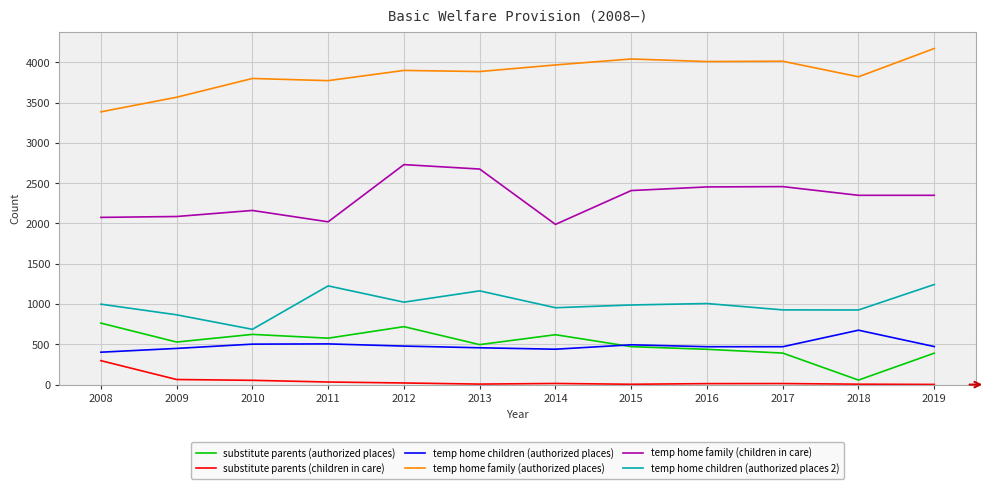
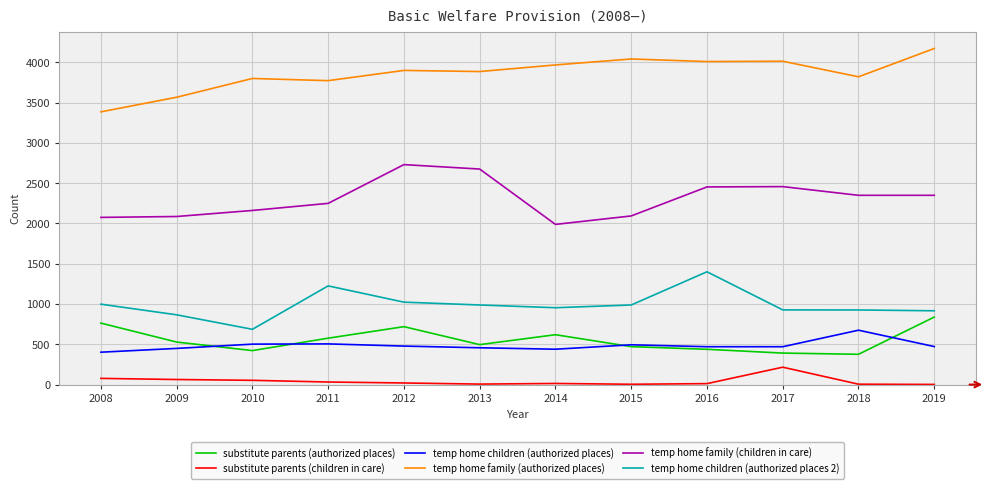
substitute parents (children in care), 2008: 300 -> 100
substitute parents (authorized places), 2010: 600 -> 400
temp home family (children in care), 2011: 2000 -> 2200
temp home children (authorized places 2), 2013: 1200 -> 1000
temp home family (children in care), 2015: 2400 -> 2100
temp home children (authorized places 2), 2016: 1000 -> 1400
substitute parents (children in care), 2017: 0 -> 200
substitute parents (authorized places), 2018: 100 -> 400
substitute parents (authorized places), 2019: 400 -> 800
temp home children (authorized places 2), 2019: 1200 -> 900
